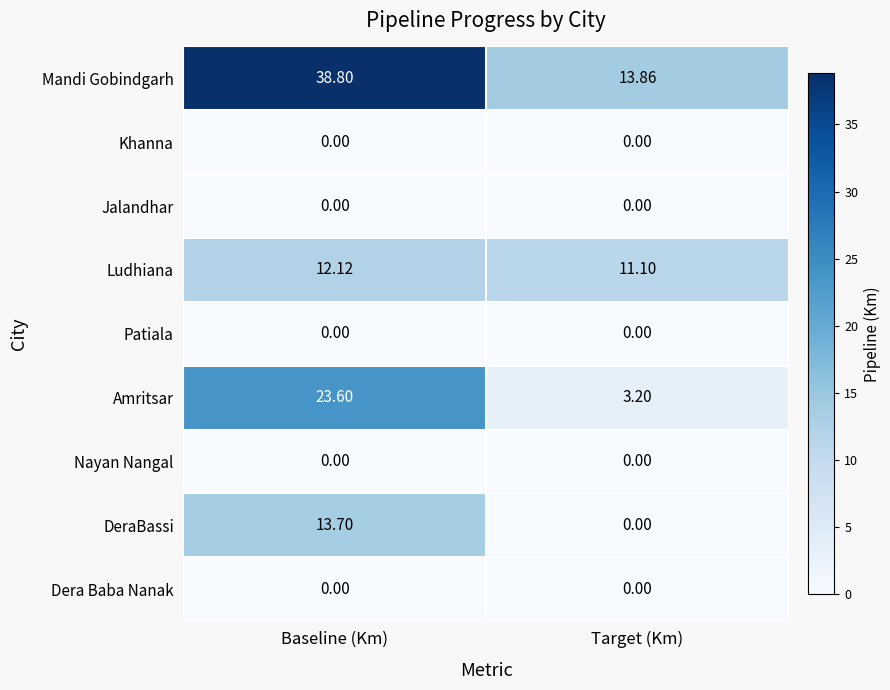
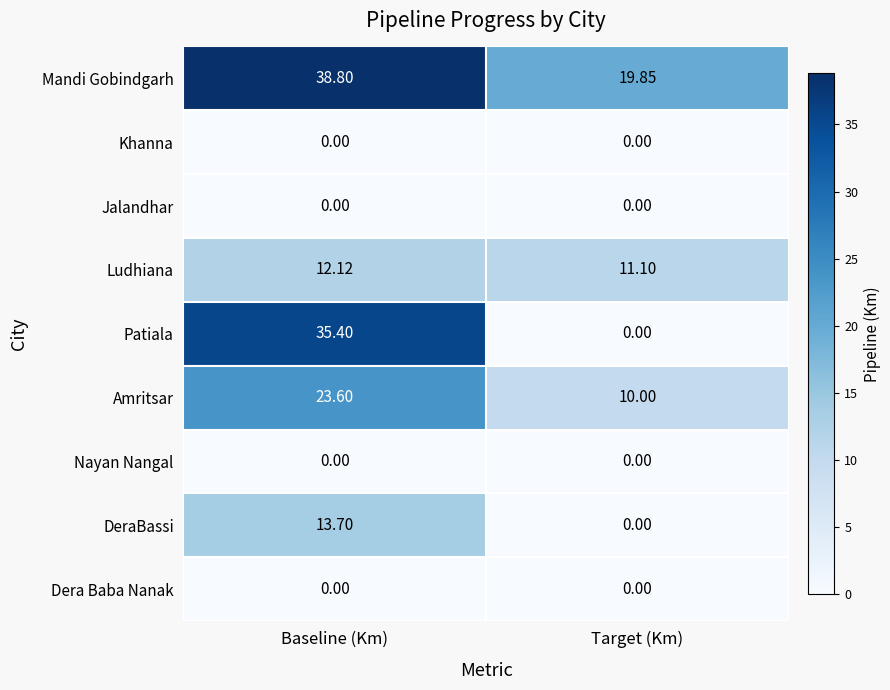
Mandi Gobindgarh, Target (Km): 13.86 -> 19.85
Patiala, Baseline (Km): 0.00 -> 35.40
Amritsar, Target (Km): 3.20 -> 10.00
